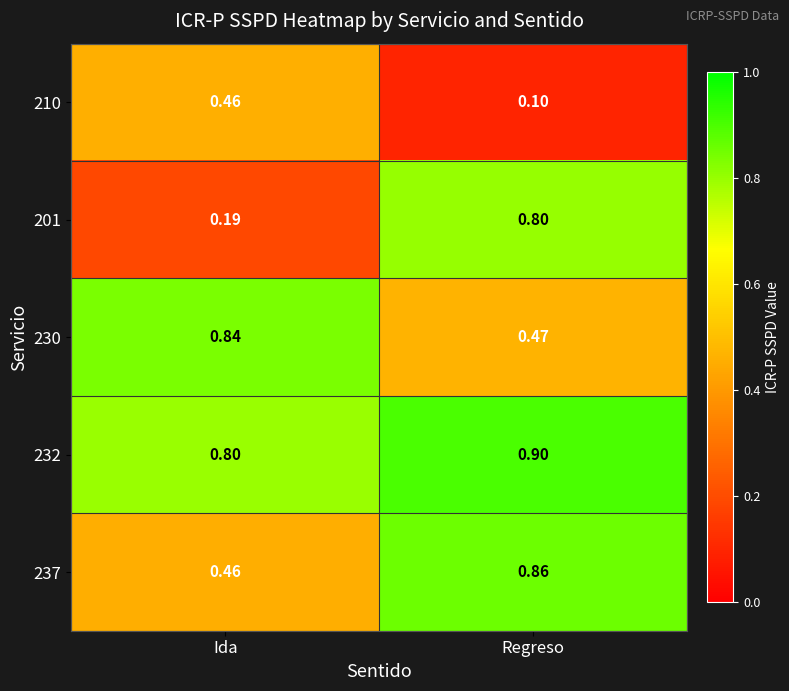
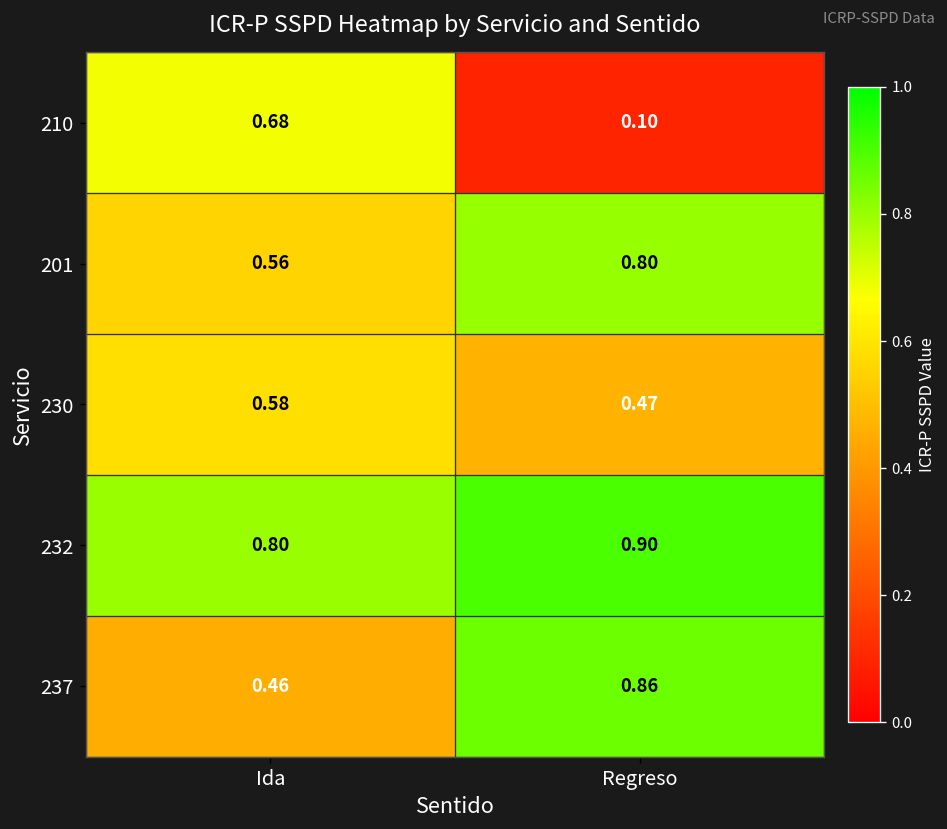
210, Ida: 0.46 -> 0.68
201, Ida: 0.19 -> 0.56
230, Ida: 0.84 -> 0.58
